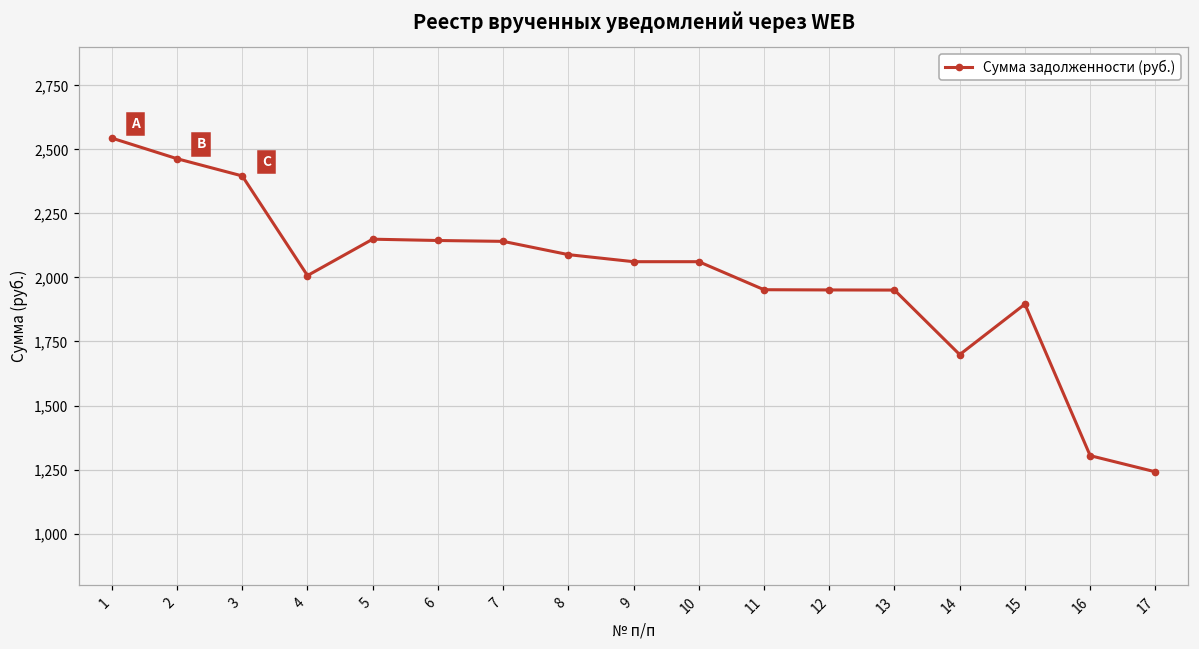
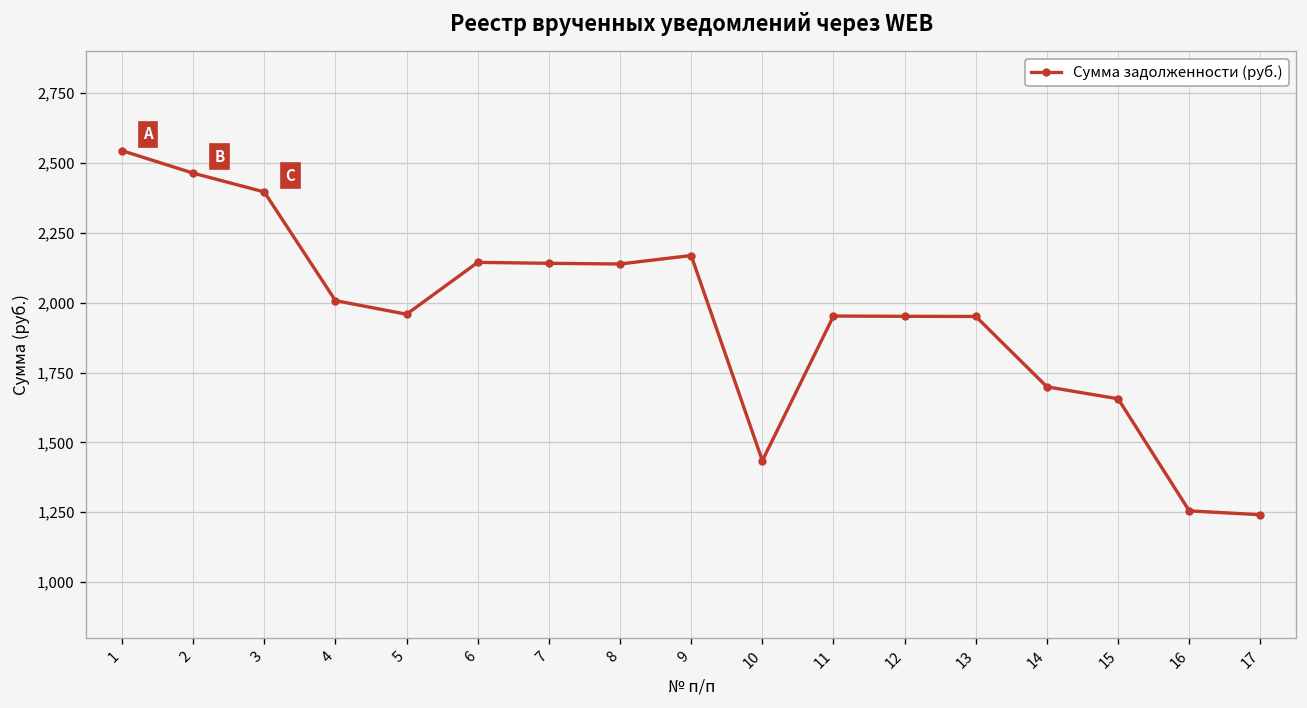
5: 2,150 -> 1,960
8: 2,090 -> 2,140
9: 2,060 -> 2,170
10: 2,060 -> 1,430
15: 1,900 -> 1,660
16: 1,300 -> 1,250
